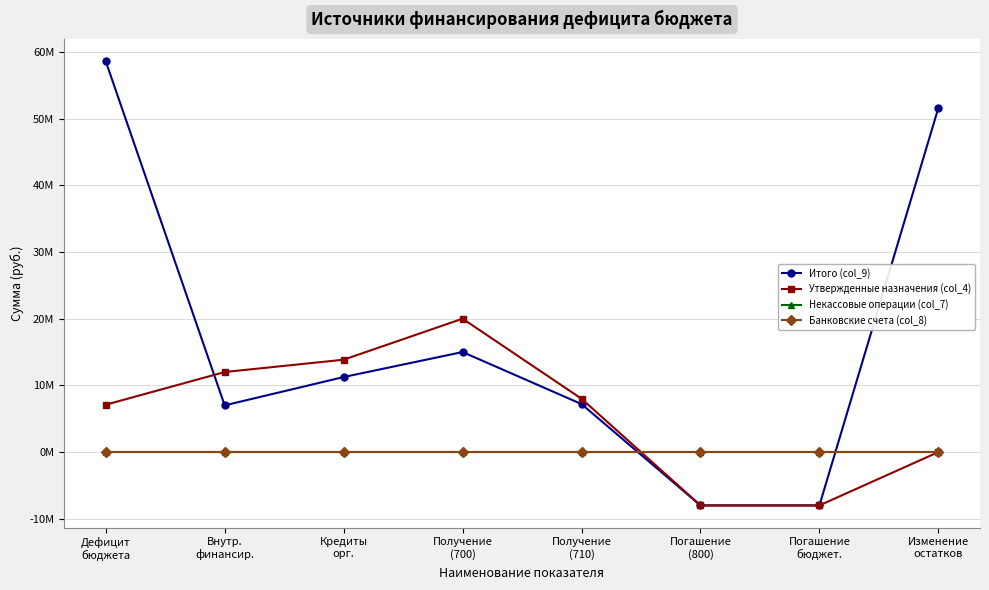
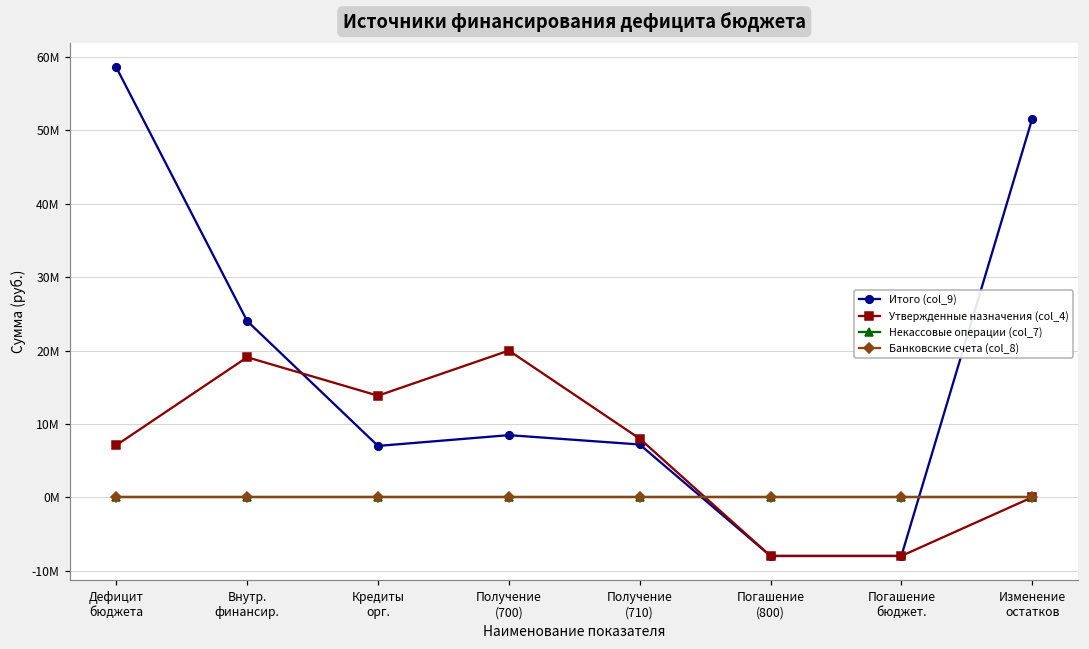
Итого (col_9), Внутр. финансир.: 7000000 -> 24000000
Утвержденные назначения (col_4), Внутр. финансир.: 12000000 -> 19000000
Итого (col_9), Кредиты орг.: 11000000 -> 7000000
Итого (col_9), Получение (700): 15000000 -> 8000000
